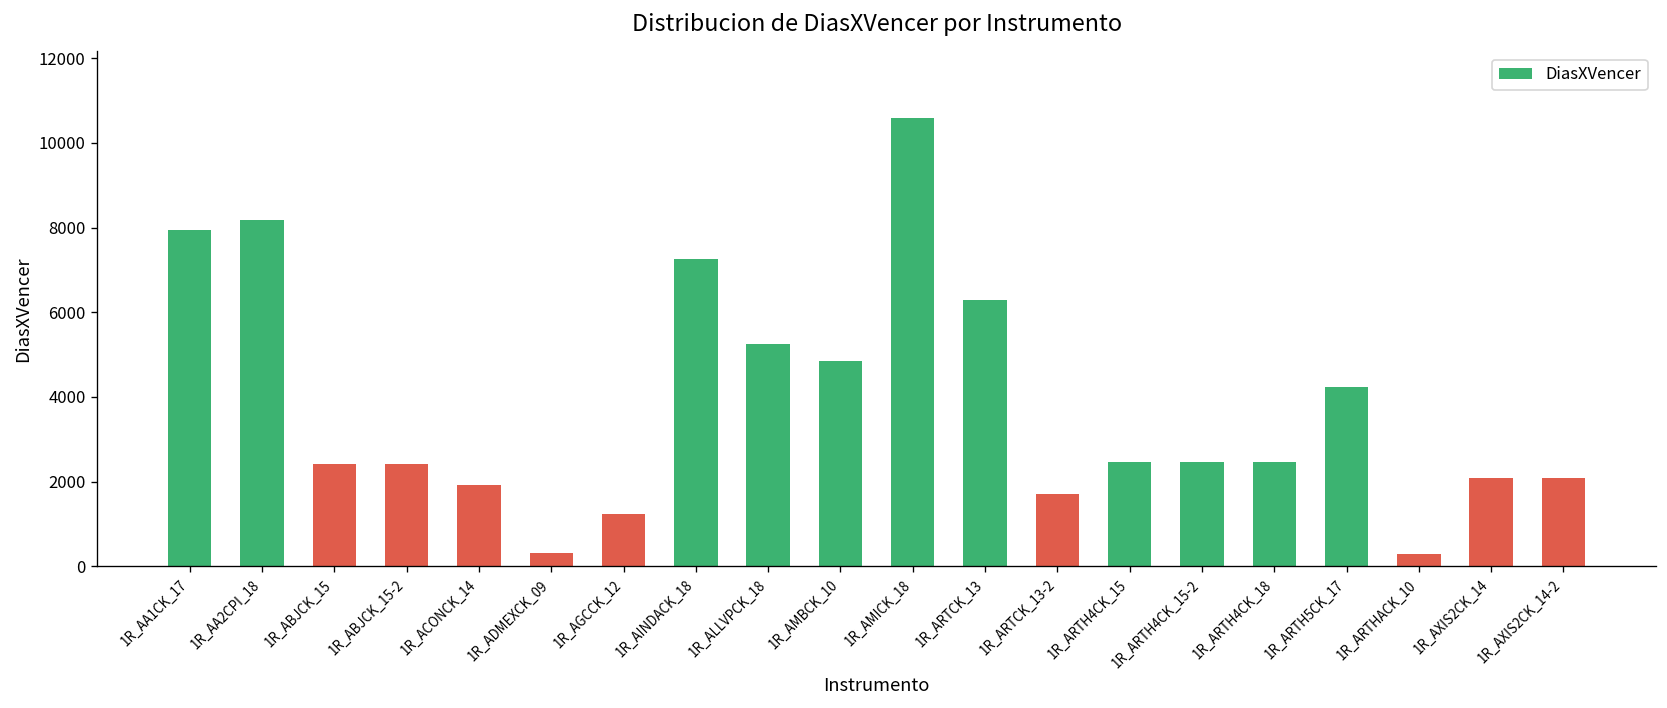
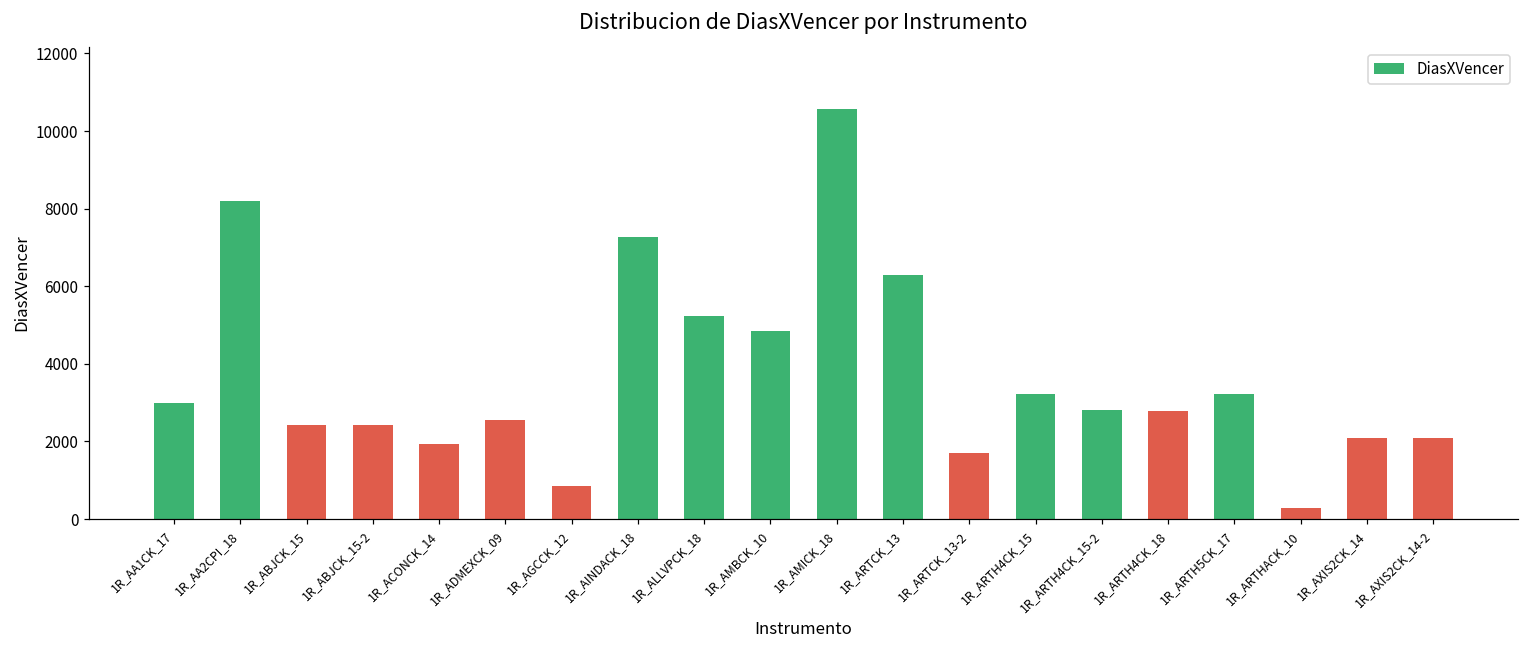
1R_AA1CK_17: 7900 -> 3000
1R_ADMEXCK_09: 300 -> 2600
1R_AGCCK_12: 1200 -> 900
1R_ARTH4CK_15: 2500 -> 3200
1R_ARTH4CK_15-2: 2500 -> 2800
1R_ARTH4CK_18: 2500 -> 2800
1R_ARTH5CK_17: 4200 -> 3200
